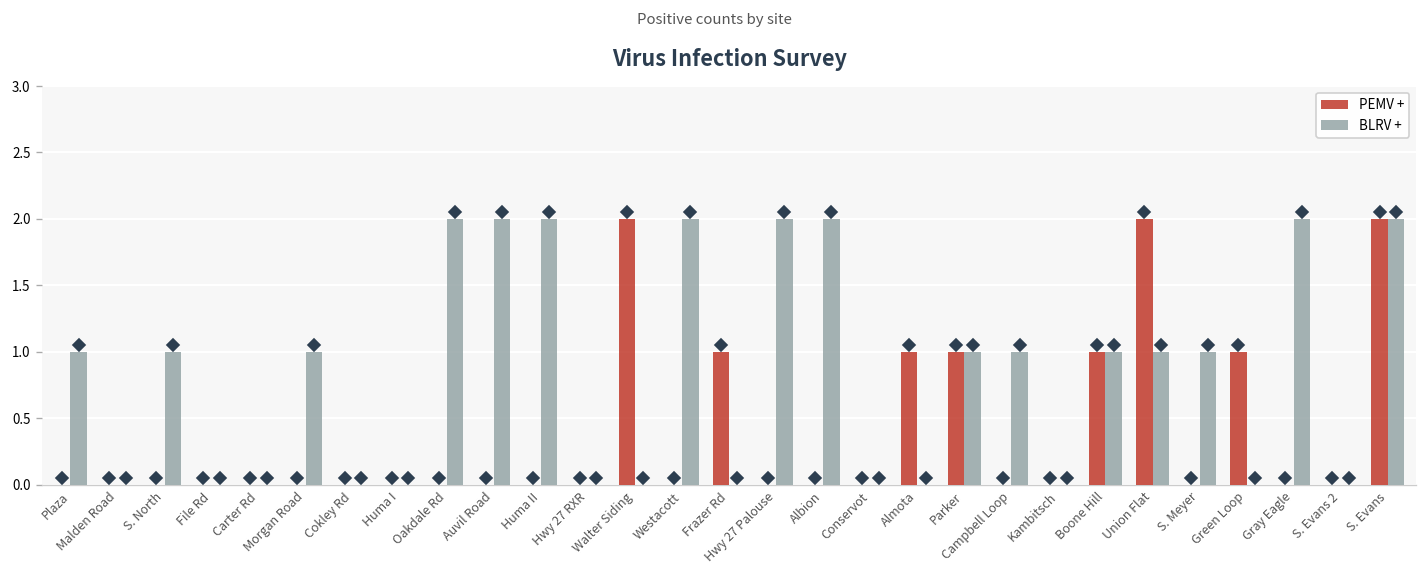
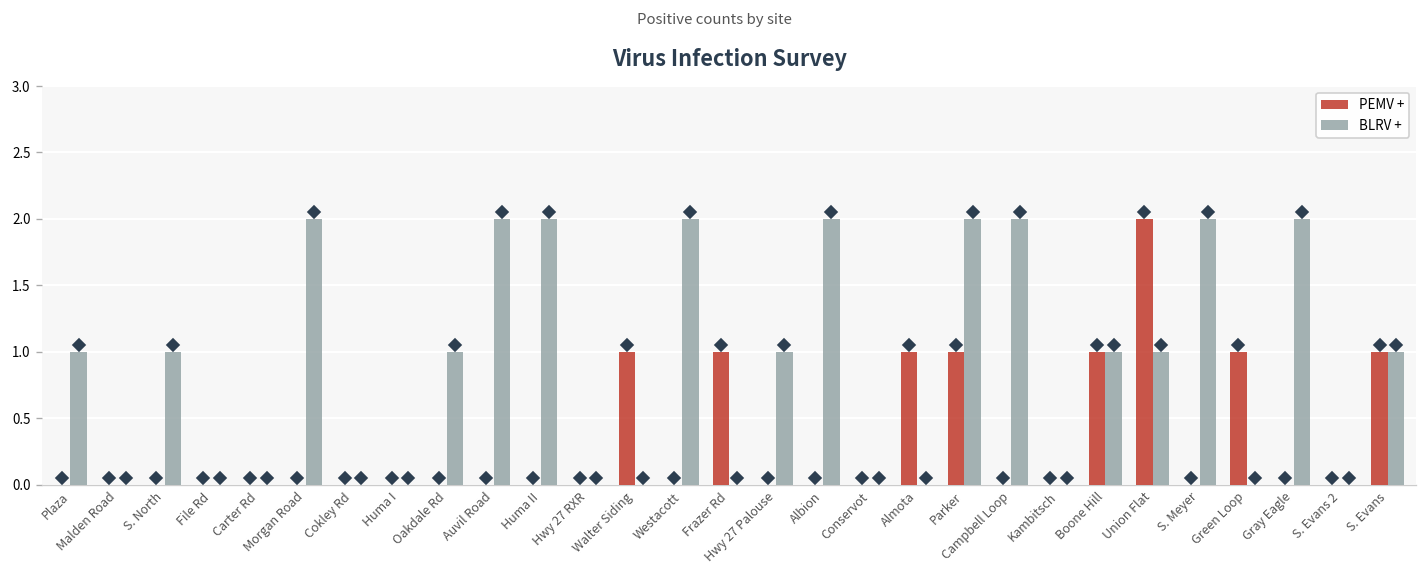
BLRV +, Morgan Road: 1 -> 2
BLRV +, Oakdale Rd: 2 -> 1
PEMV +, Walter Siding: 2 -> 1
BLRV +, Hwy 27 Palouse: 2 -> 1
BLRV +, Parker: 1 -> 2
BLRV +, Campbell Loop: 1 -> 2
BLRV +, S. Meyer: 1 -> 2
PEMV +, S. Evans: 2 -> 1
BLRV +, S. Evans: 2 -> 1
